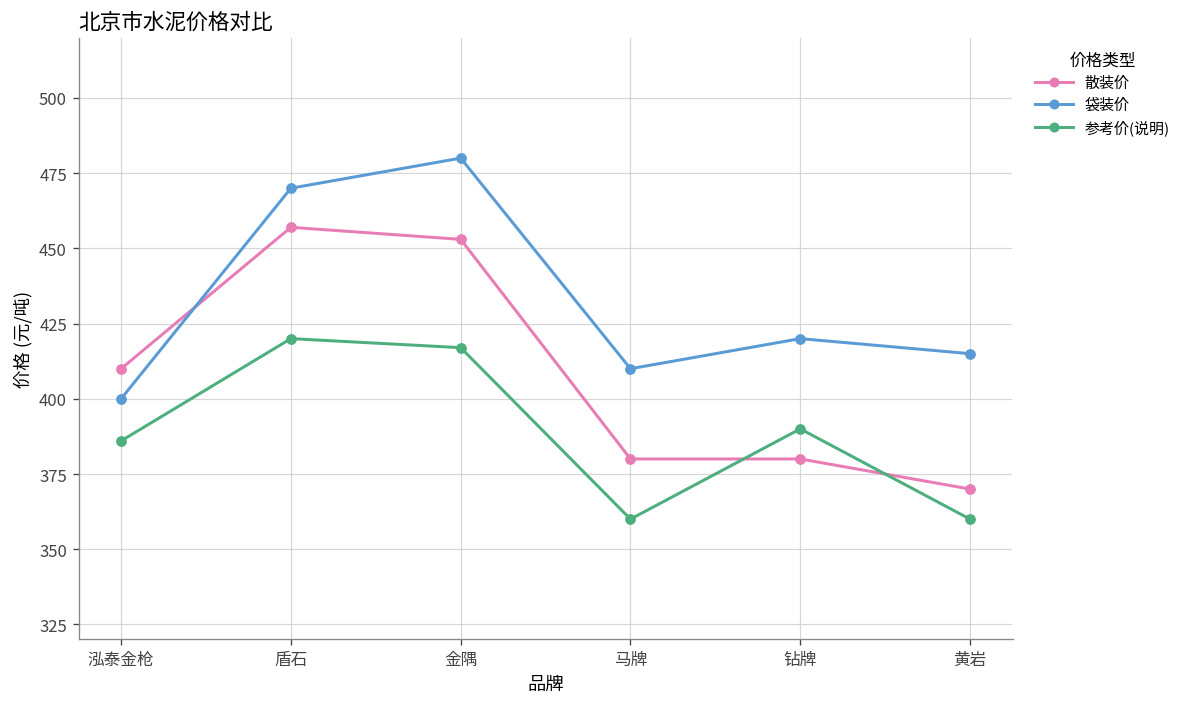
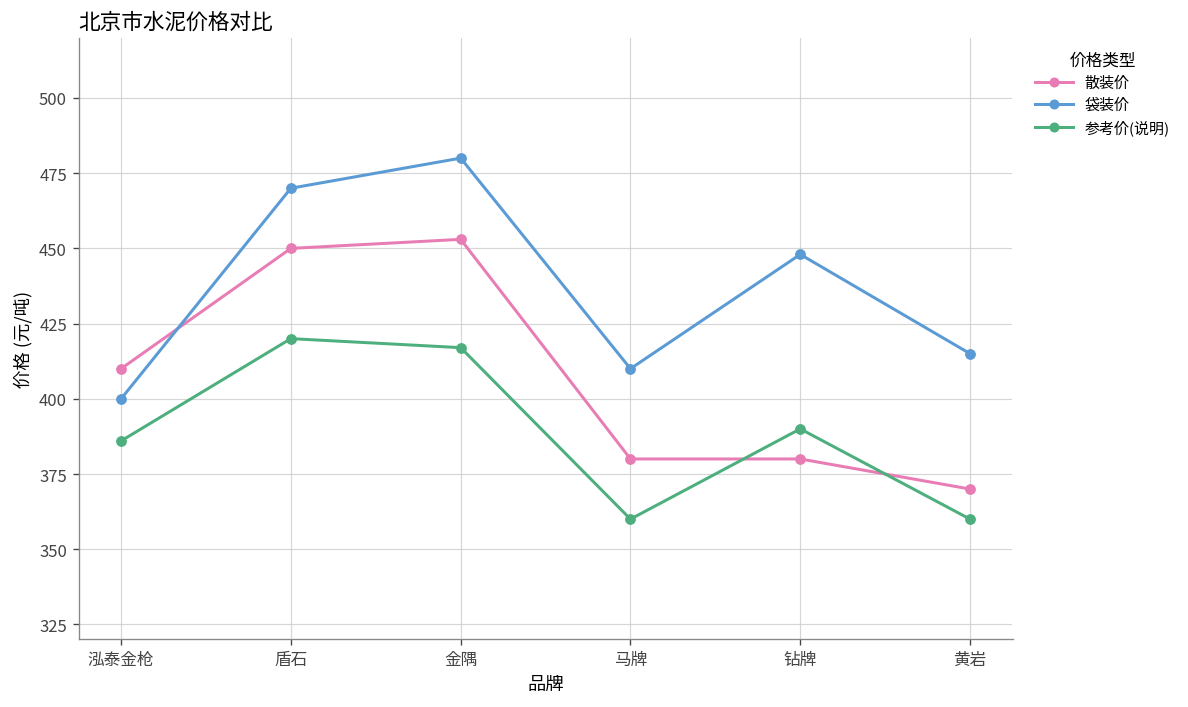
散装价, 盾石: 457 -> 450
袋装价, 钻牌: 420 -> 448
